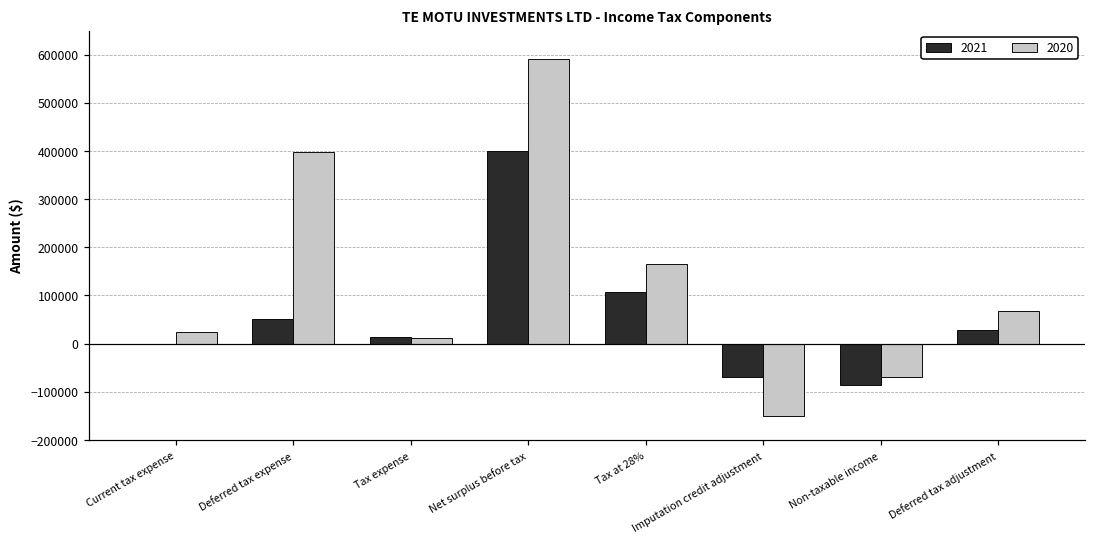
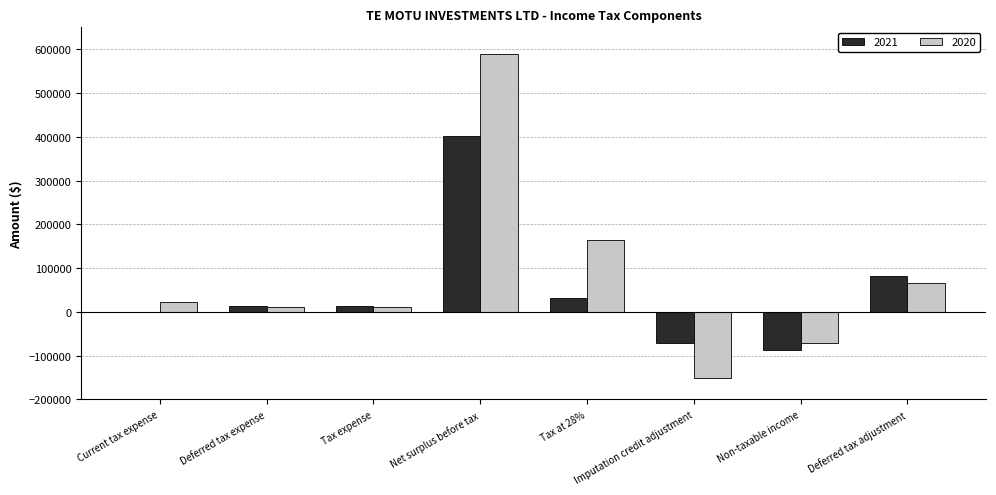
2021, Deferred tax expense: 50000 -> 10000
2020, Deferred tax expense: 400000 -> 10000
2021, Tax at 28%: 110000 -> 30000
2021, Deferred tax adjustment: 30000 -> 80000
